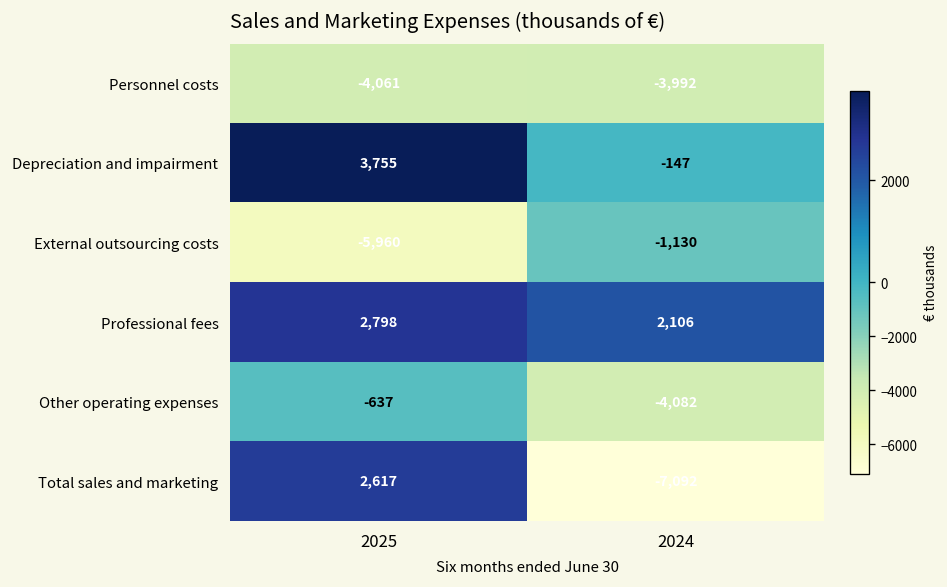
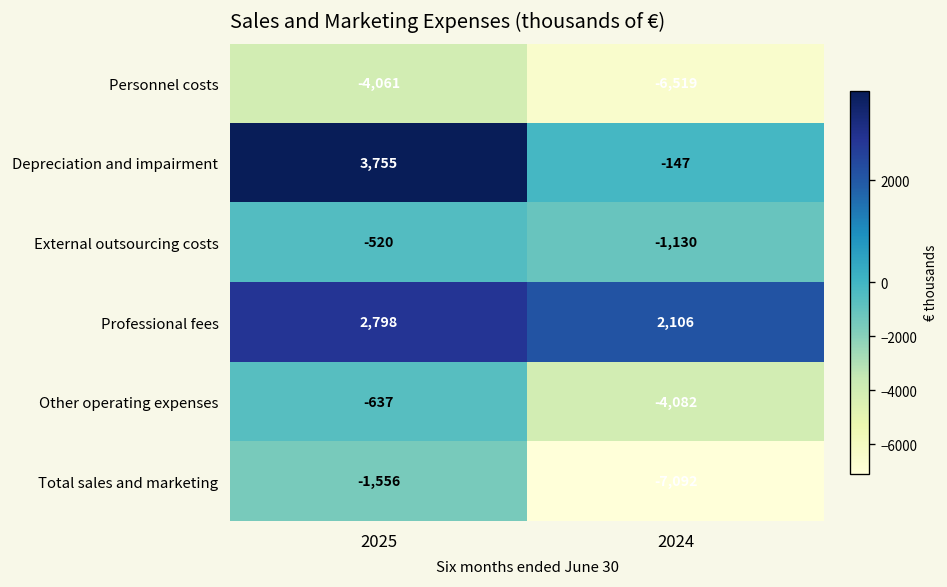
Personnel costs, 2024: -3,992 -> -6,519
External outsourcing costs, 2025: -5,960 -> -520
Total sales and marketing, 2025: 2,617 -> -1,556
